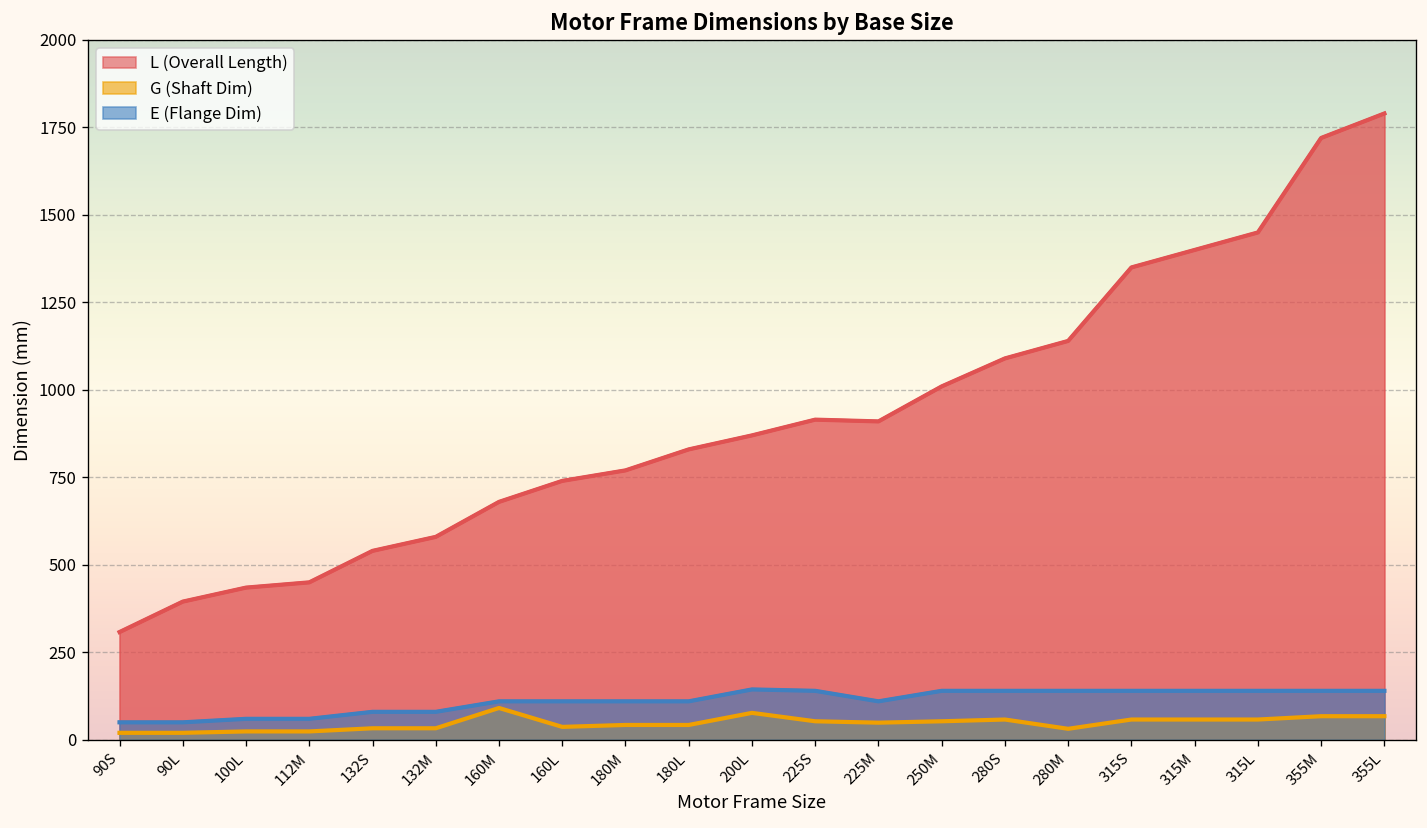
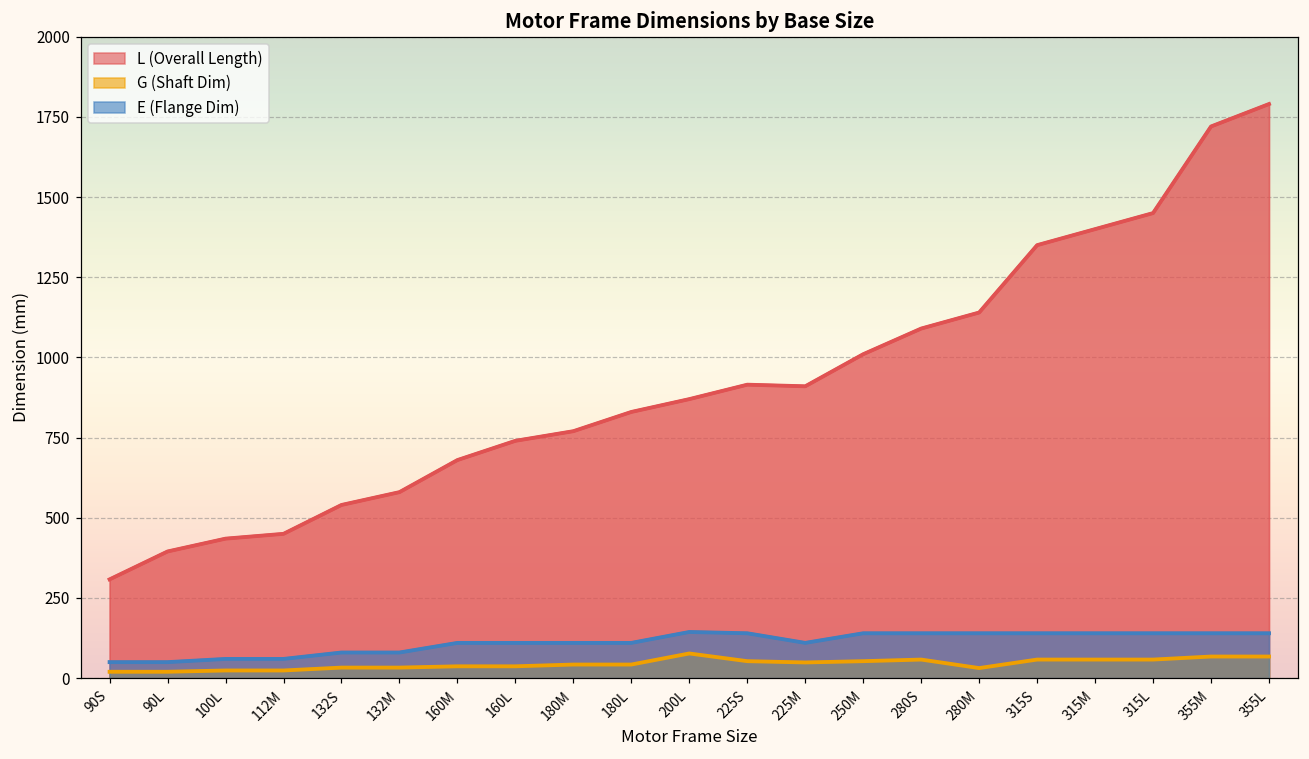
G (Shaft Dim), 160M: 90 -> 40
